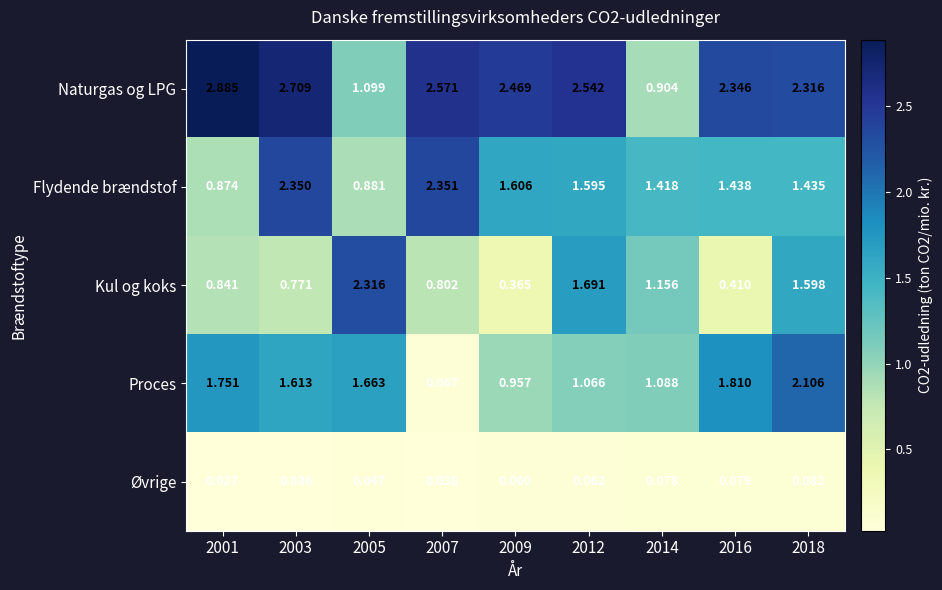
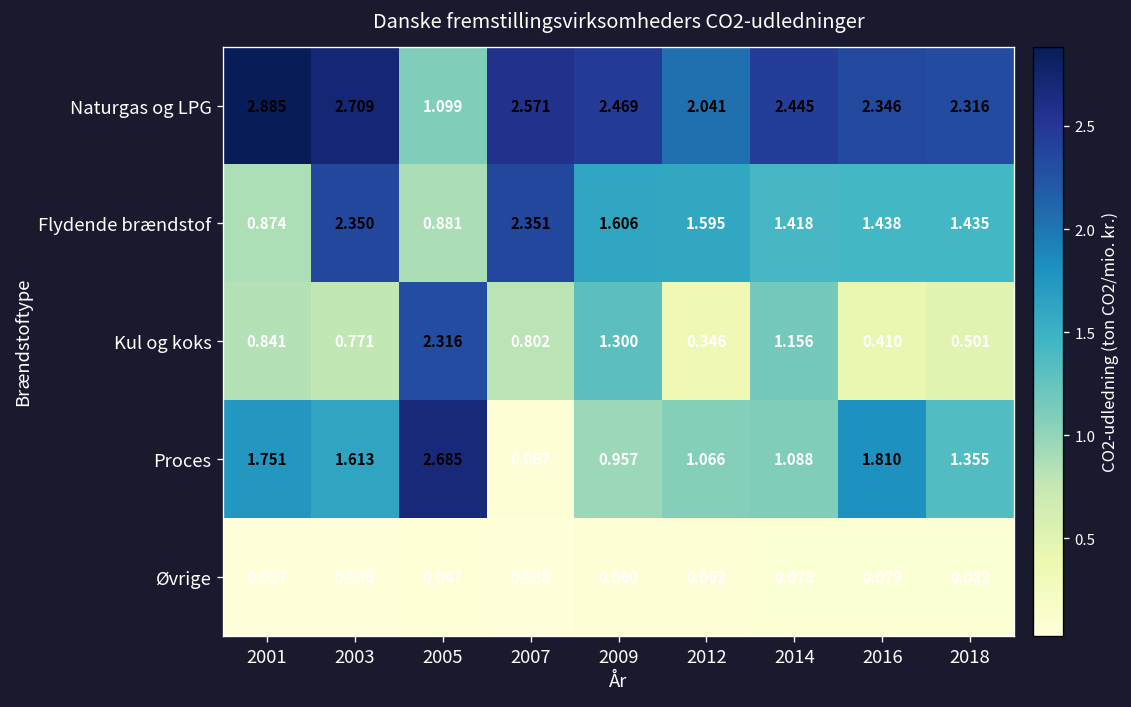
Naturgas og LPG, 2012: 2.542 -> 2.041
Naturgas og LPG, 2014: 0.904 -> 2.445
Kul og koks, 2009: 0.365 -> 1.300
Kul og koks, 2012: 1.691 -> 0.346
Kul og koks, 2018: 1.598 -> 0.501
Proces, 2005: 1.663 -> 2.685
Proces, 2018: 2.106 -> 1.355
